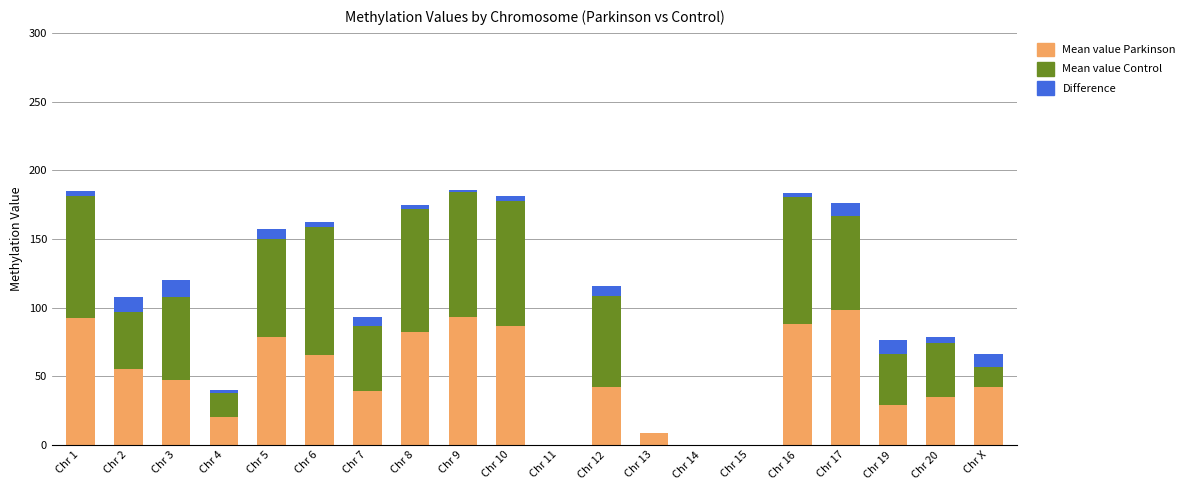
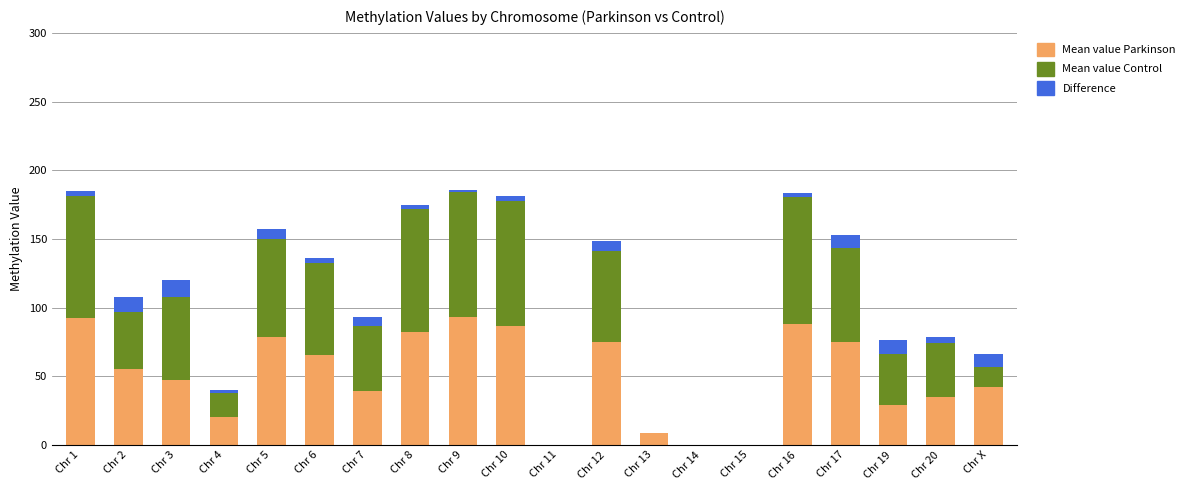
Mean value Control, Chr 6: 93 -> 67
Mean value Parkinson, Chr 12: 42 -> 75
Mean value Parkinson, Chr 17: 98 -> 75
